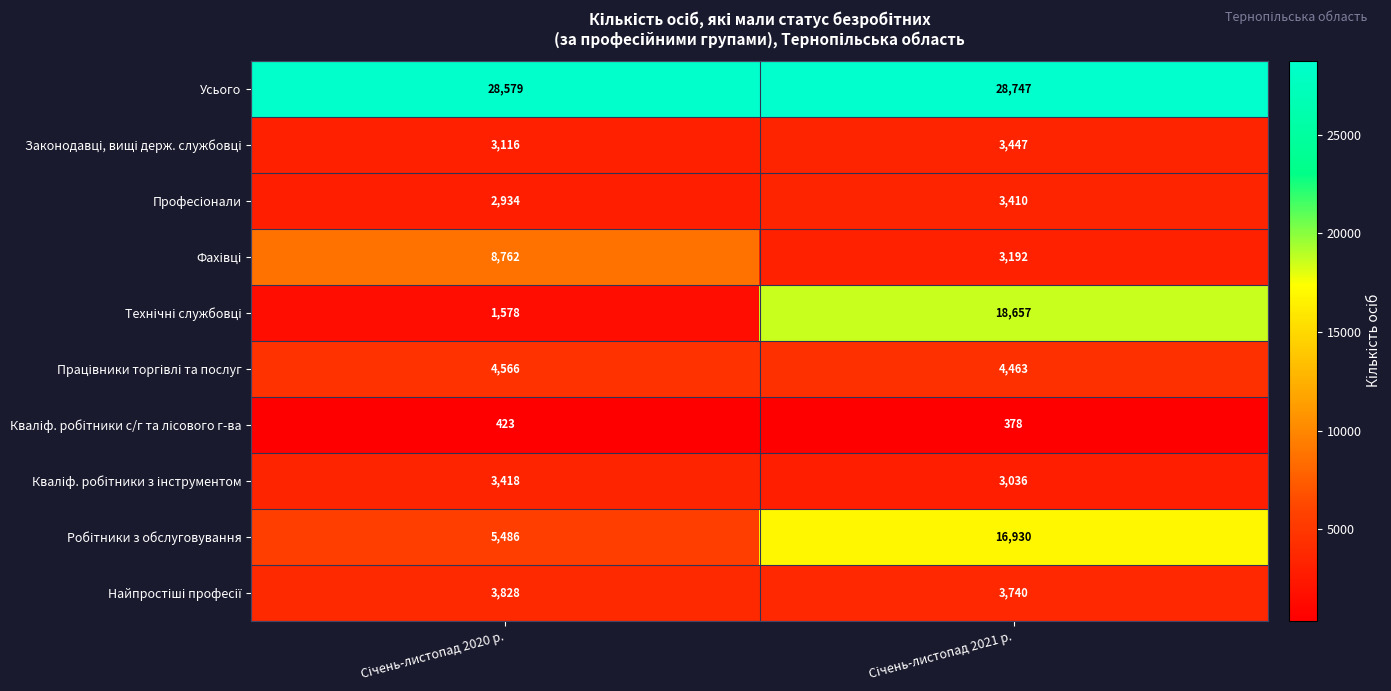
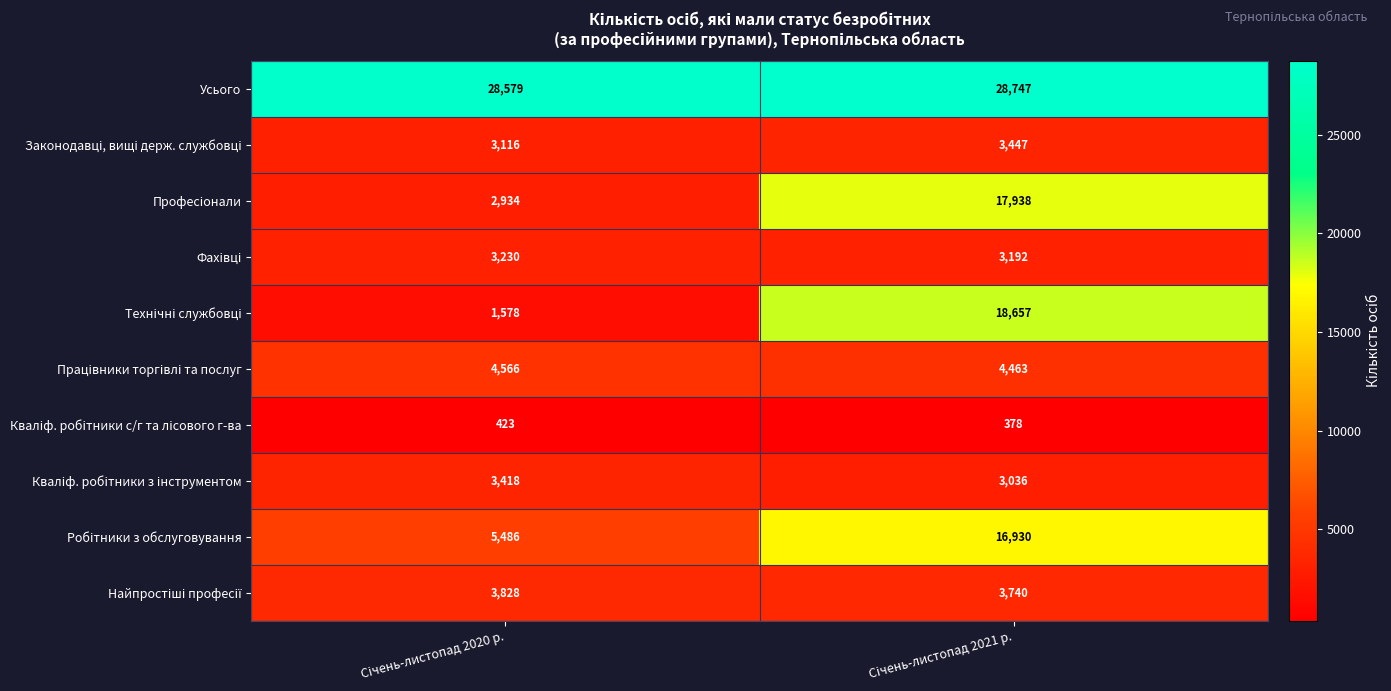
Професіонали, Січень-листопад 2021 р.: 3,410 -> 17,938
Фахівці, Січень-листопад 2020 р.: 8,762 -> 3,230
